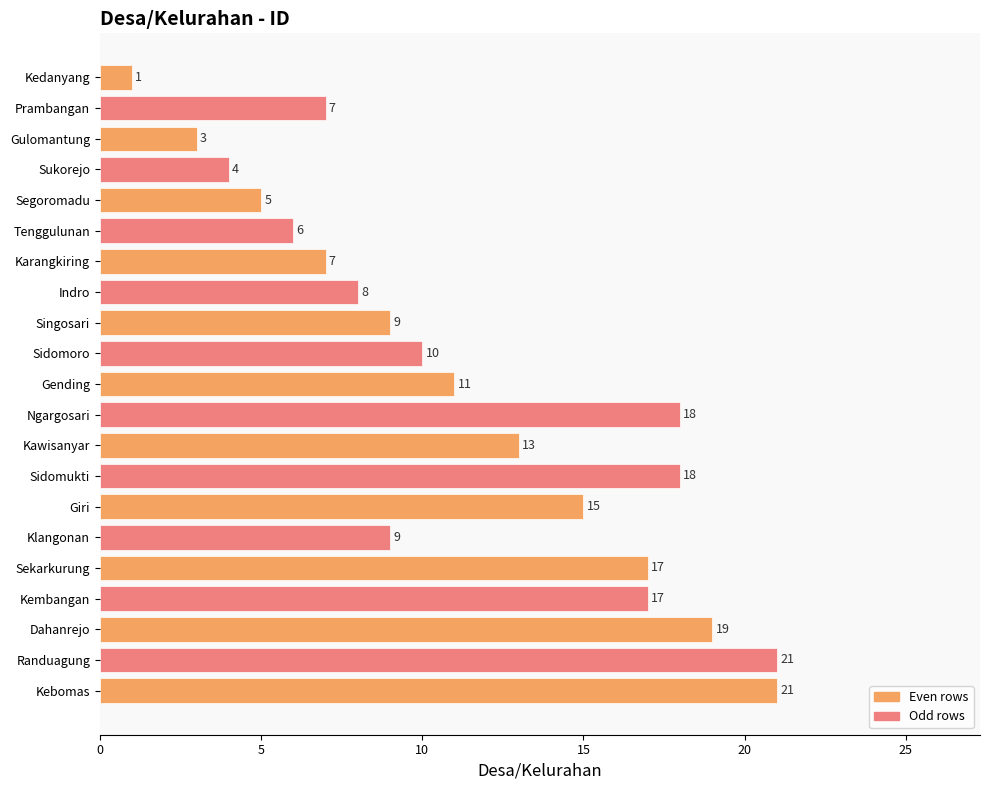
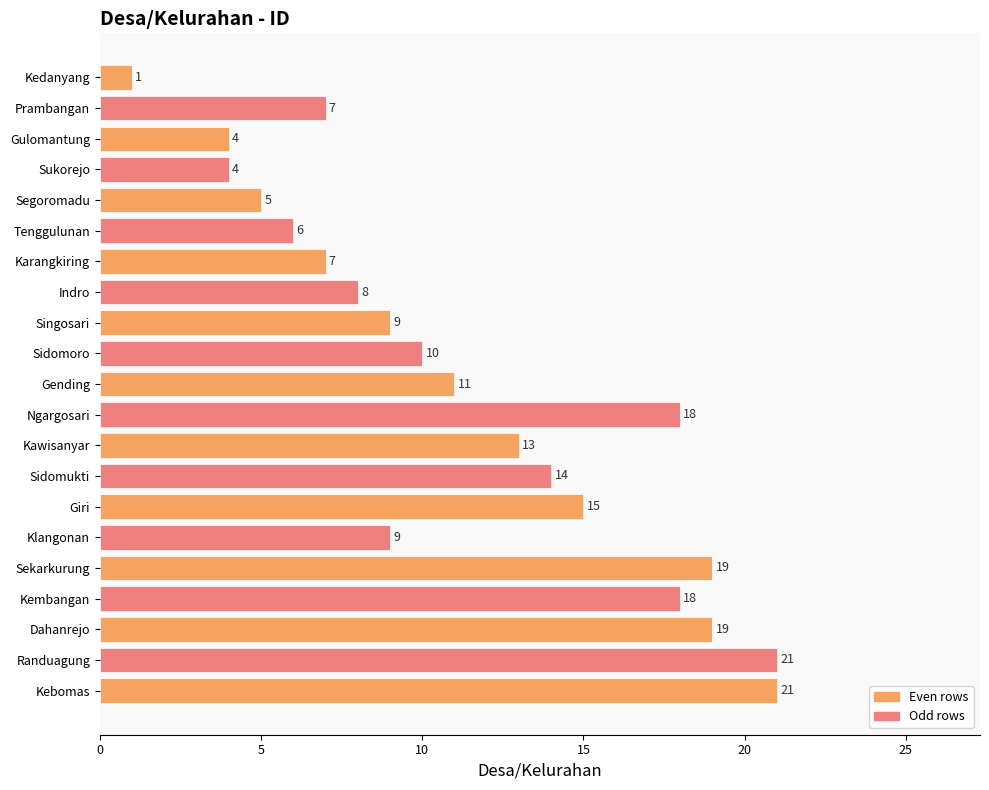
Gulomantung: 3 -> 4
Sidomukti: 18 -> 14
Sekarkurung: 17 -> 19
Kembangan: 17 -> 18
